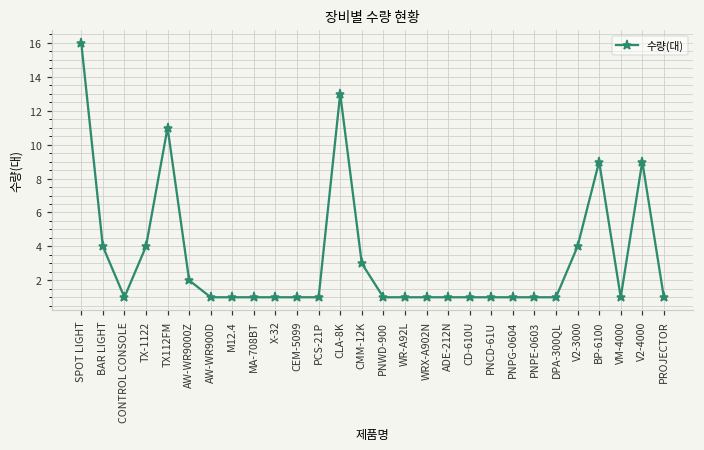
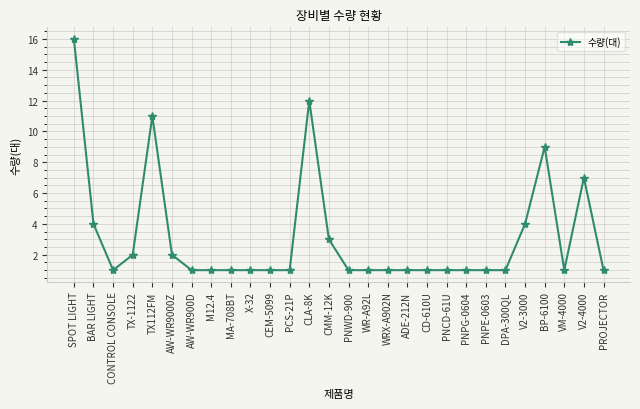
TX-1122: 4 -> 2
CLA-8K: 13 -> 12
V2-4000: 9 -> 7
